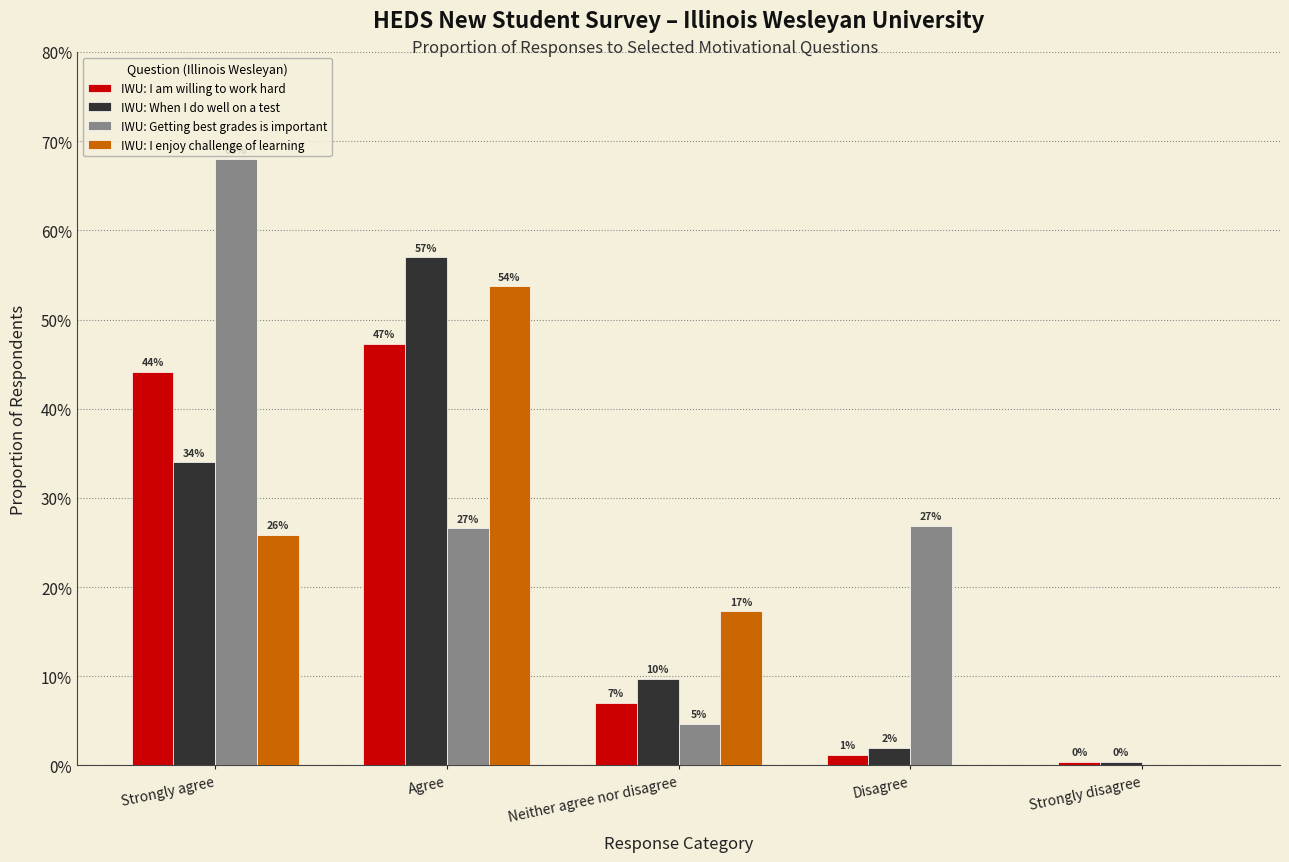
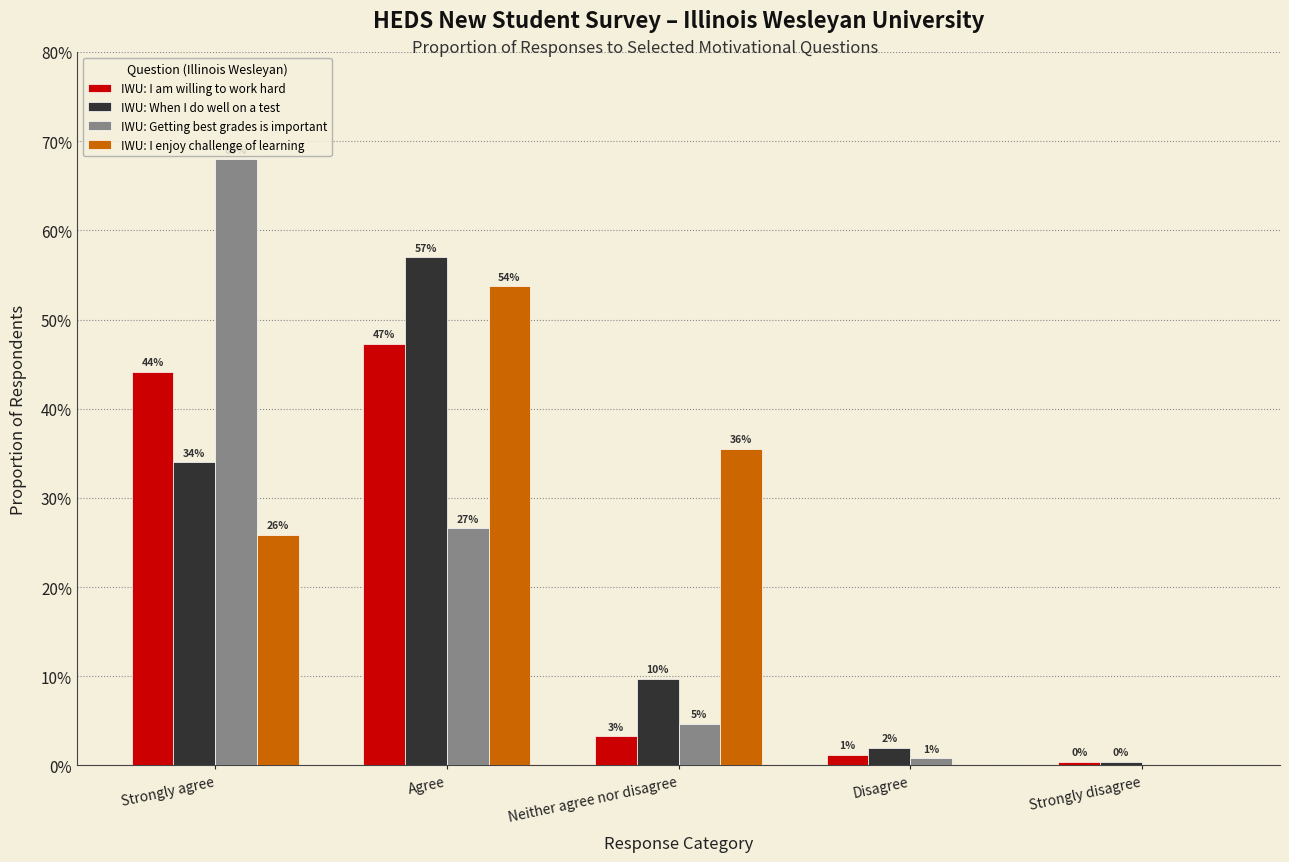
IWU: I am willing to work hard, Neither agree nor disagree: 7% -> 3%
IWU: I enjoy challenge of learning, Neither agree nor disagree: 17% -> 36%
IWU: Getting best grades is important, Disagree: 27% -> 1%
